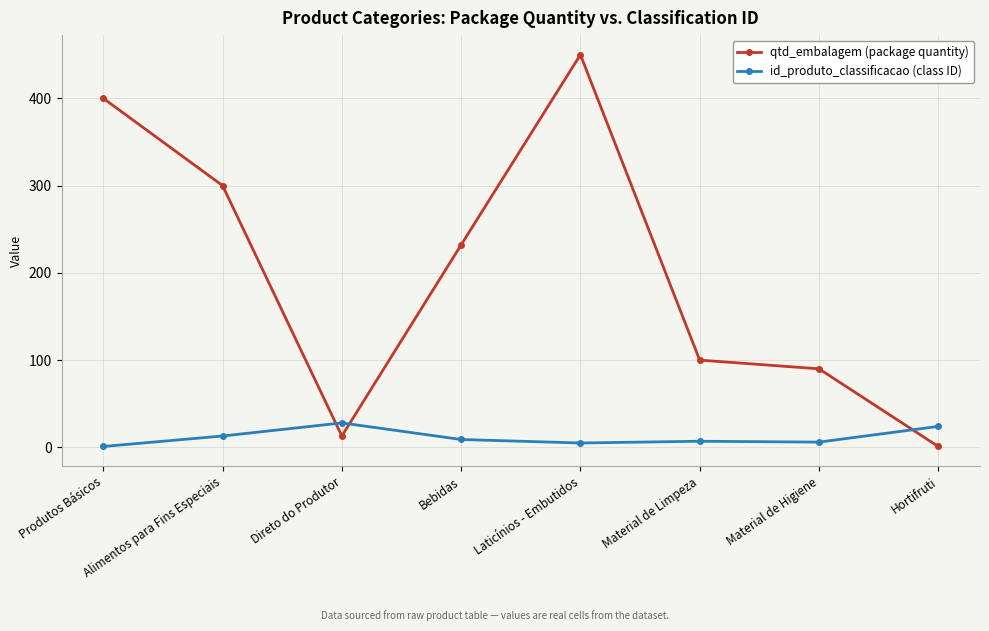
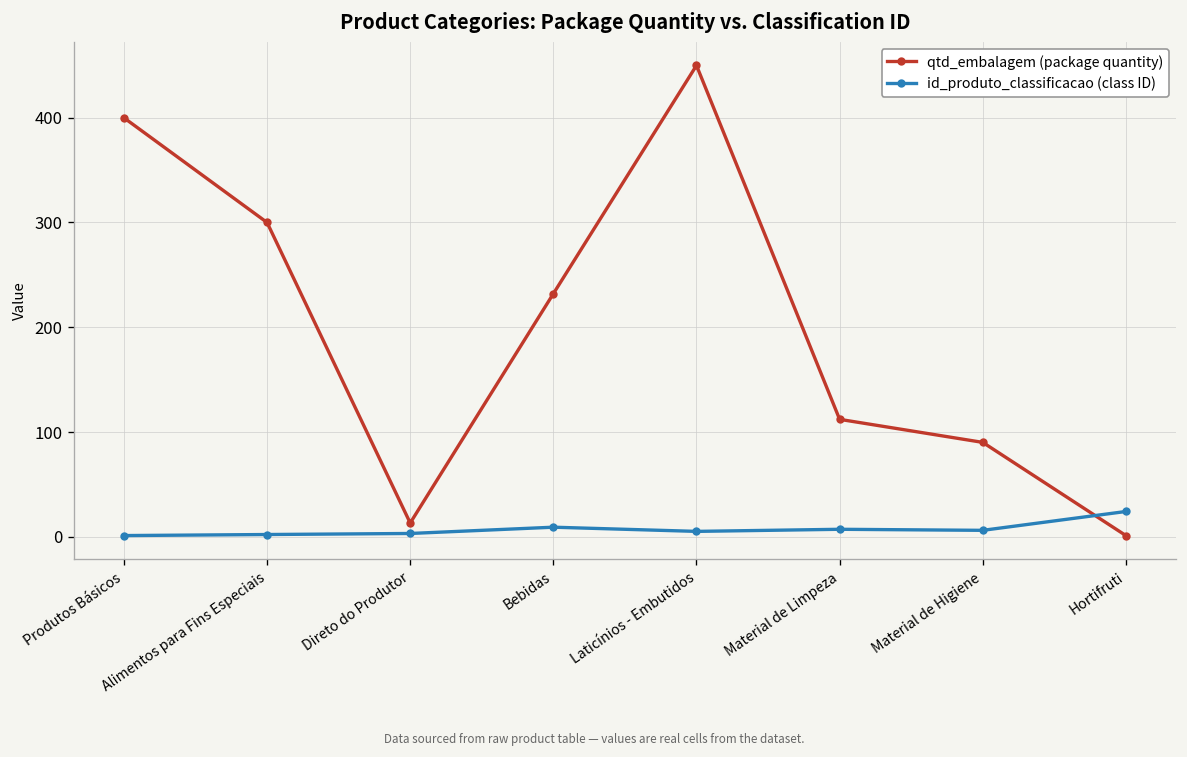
id_produto_classificacao (class ID), Alimentos para Fins Especiais: 10 -> 0
id_produto_classificacao (class ID), Direto do Produtor: 30 -> 0
qtd_embalagem (package quantity), Material de Limpeza: 100 -> 110
